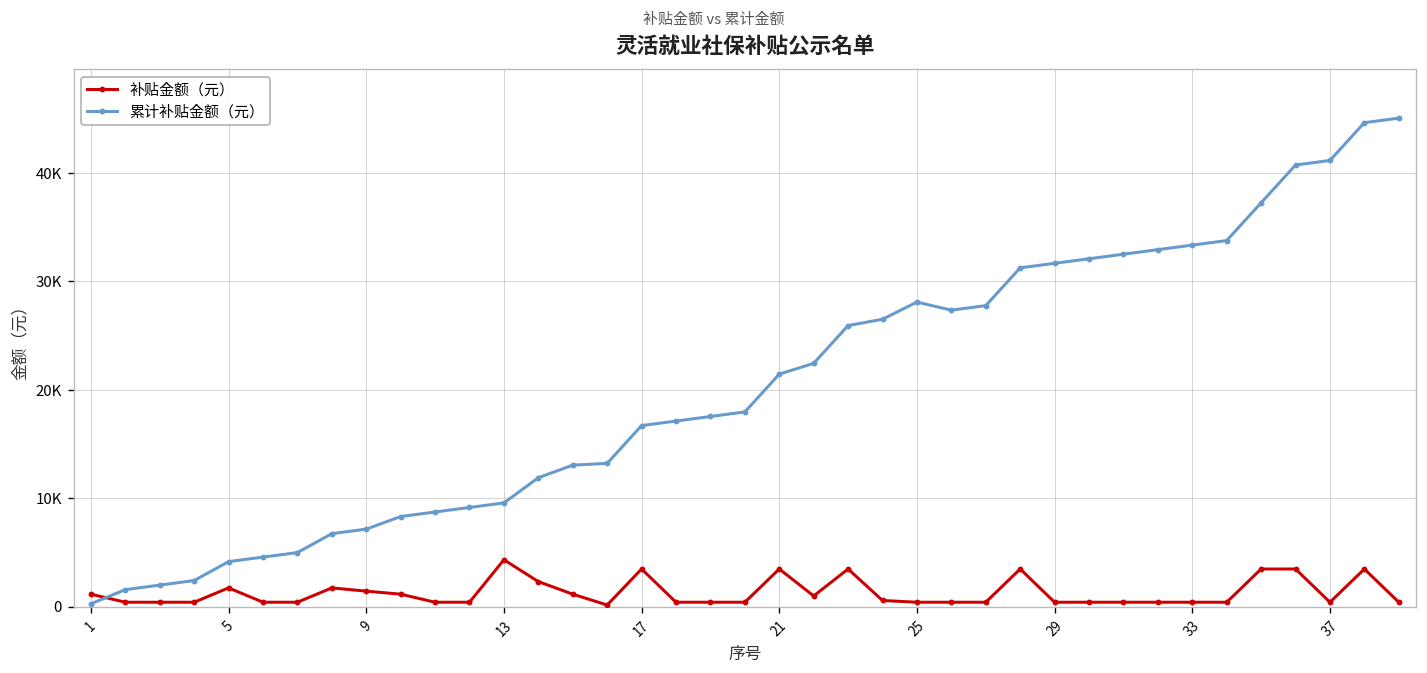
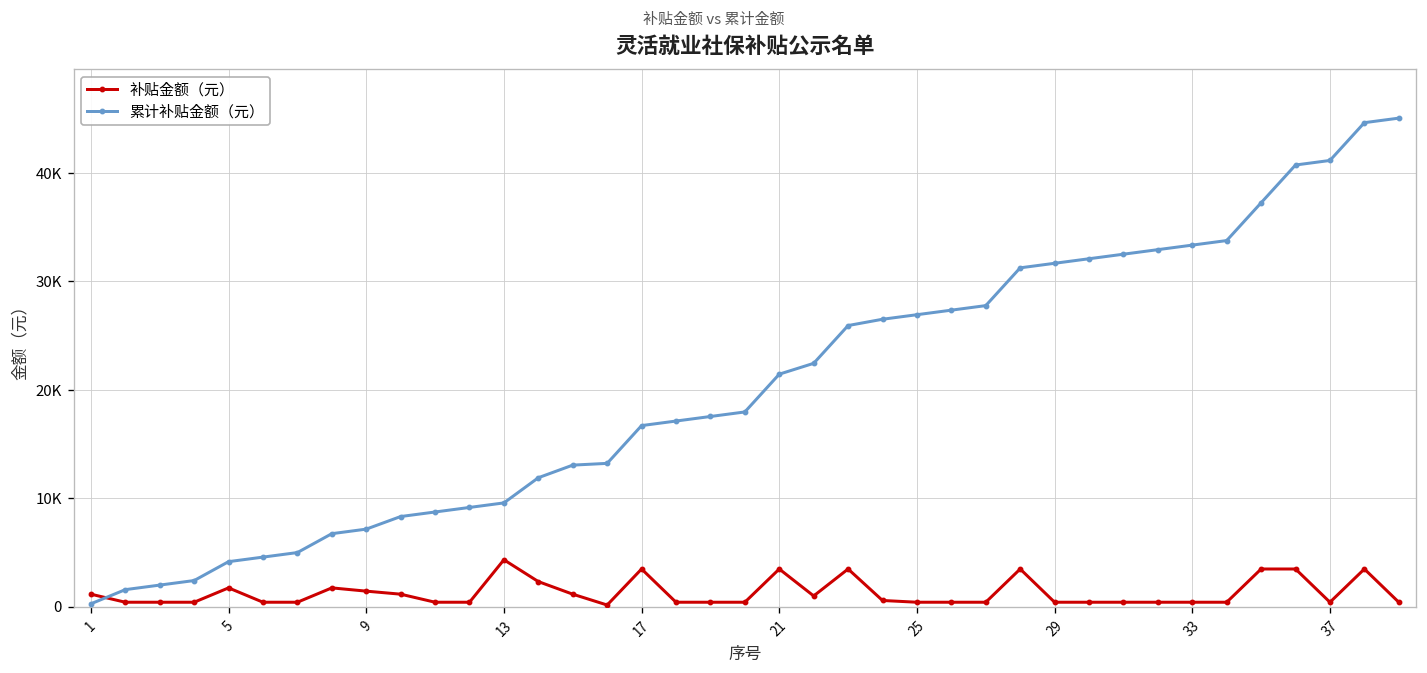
累计补贴金额（元）, 25: 28000 -> 27000
